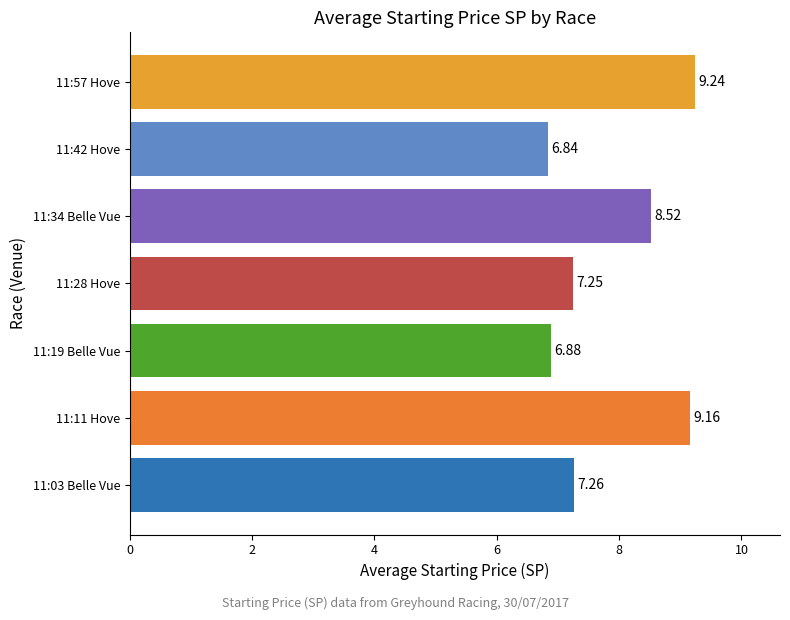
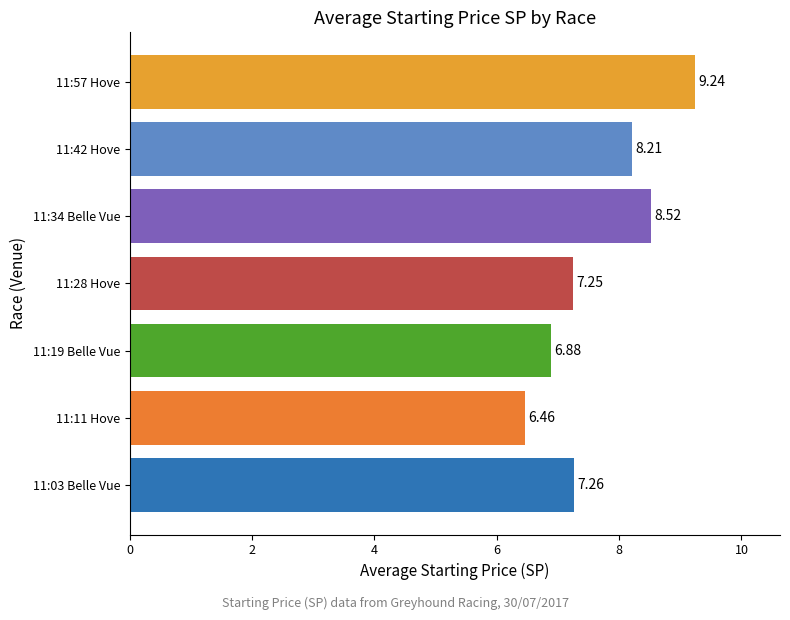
11:42 Hove: 6.84 -> 8.21
11:11 Hove: 9.16 -> 6.46
